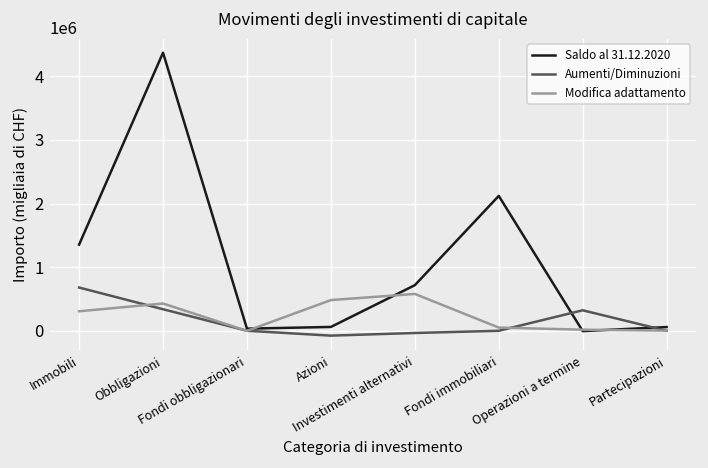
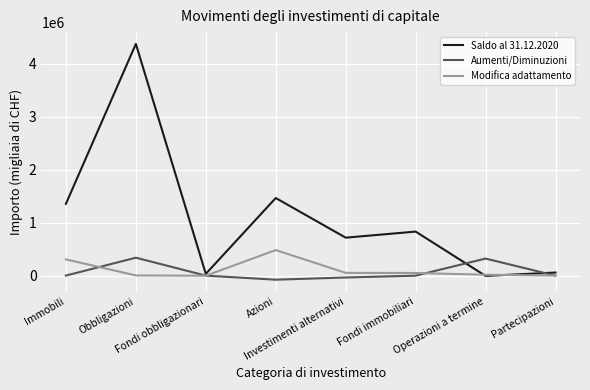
Aumenti/Diminuzioni, Immobili: 700000 -> 0
Modifica adattamento, Obbligazioni: 400000 -> 0
Saldo al 31.12.2020, Azioni: 100000 -> 1500000
Modifica adattamento, Investimenti alternativi: 600000 -> 100000
Saldo al 31.12.2020, Fondi immobiliari: 2100000 -> 800000
